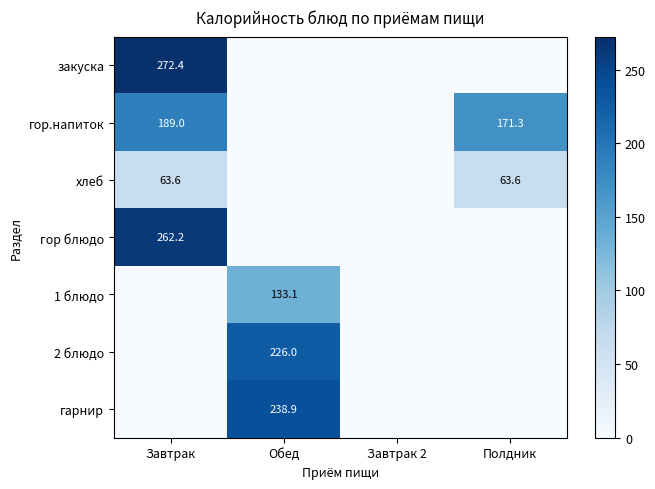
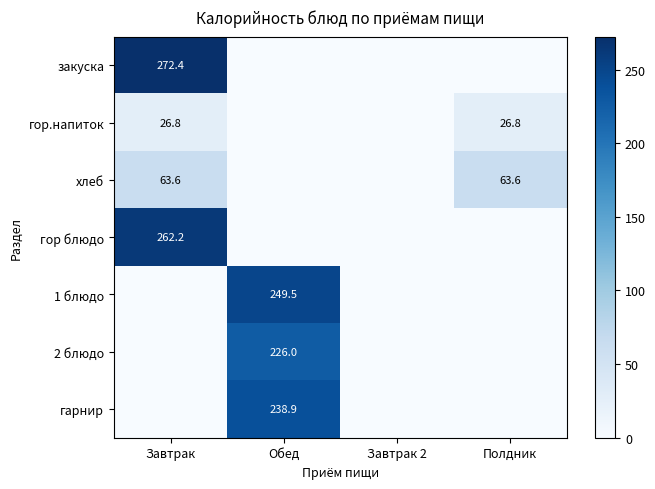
гор.напиток, Завтрак: 189.0 -> 26.8
гор.напиток, Полдник: 171.3 -> 26.8
1 блюдо, Обед: 133.1 -> 249.5
